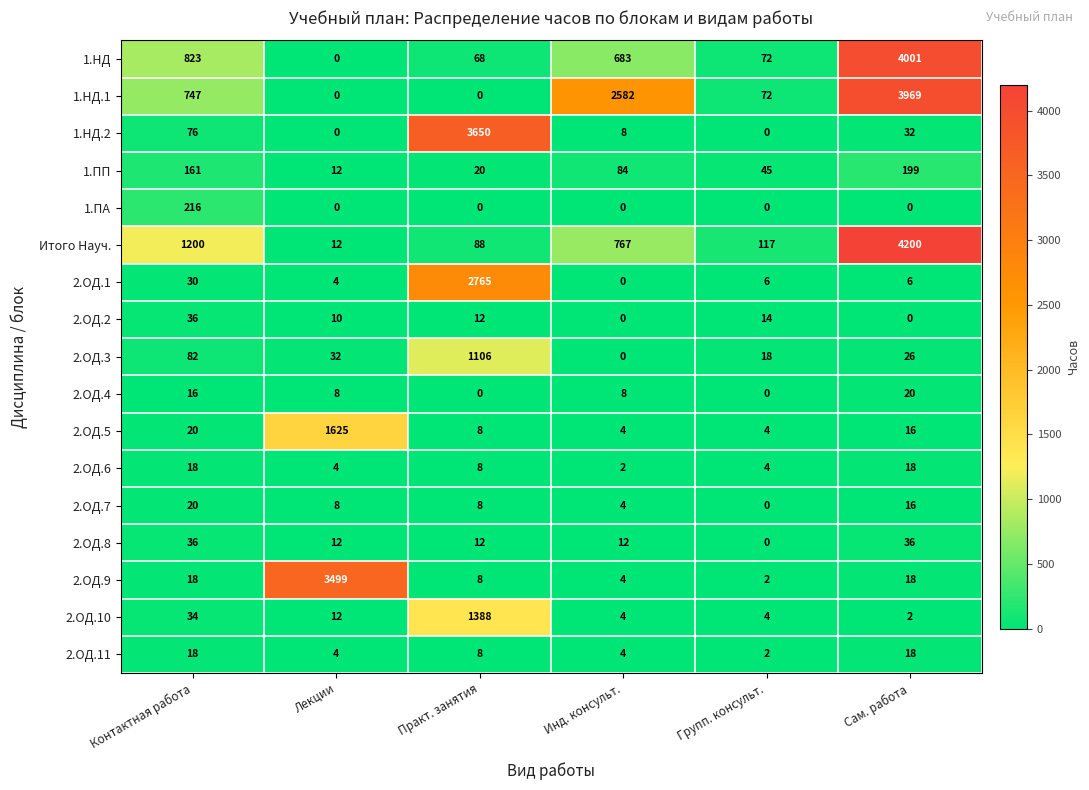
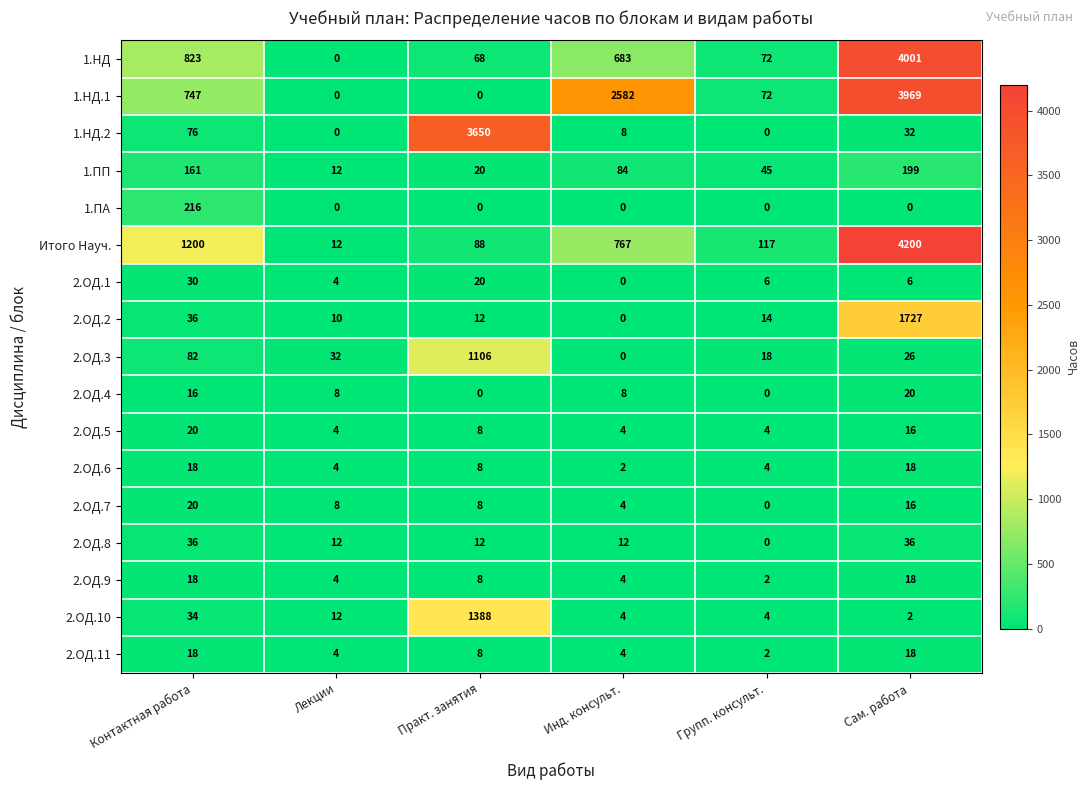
2.ОД.1, Практ. занятия: 2765 -> 20
2.ОД.2, Сам. работа: 0 -> 1727
2.ОД.5, Лекции: 1625 -> 4
2.ОД.9, Лекции: 3499 -> 4
